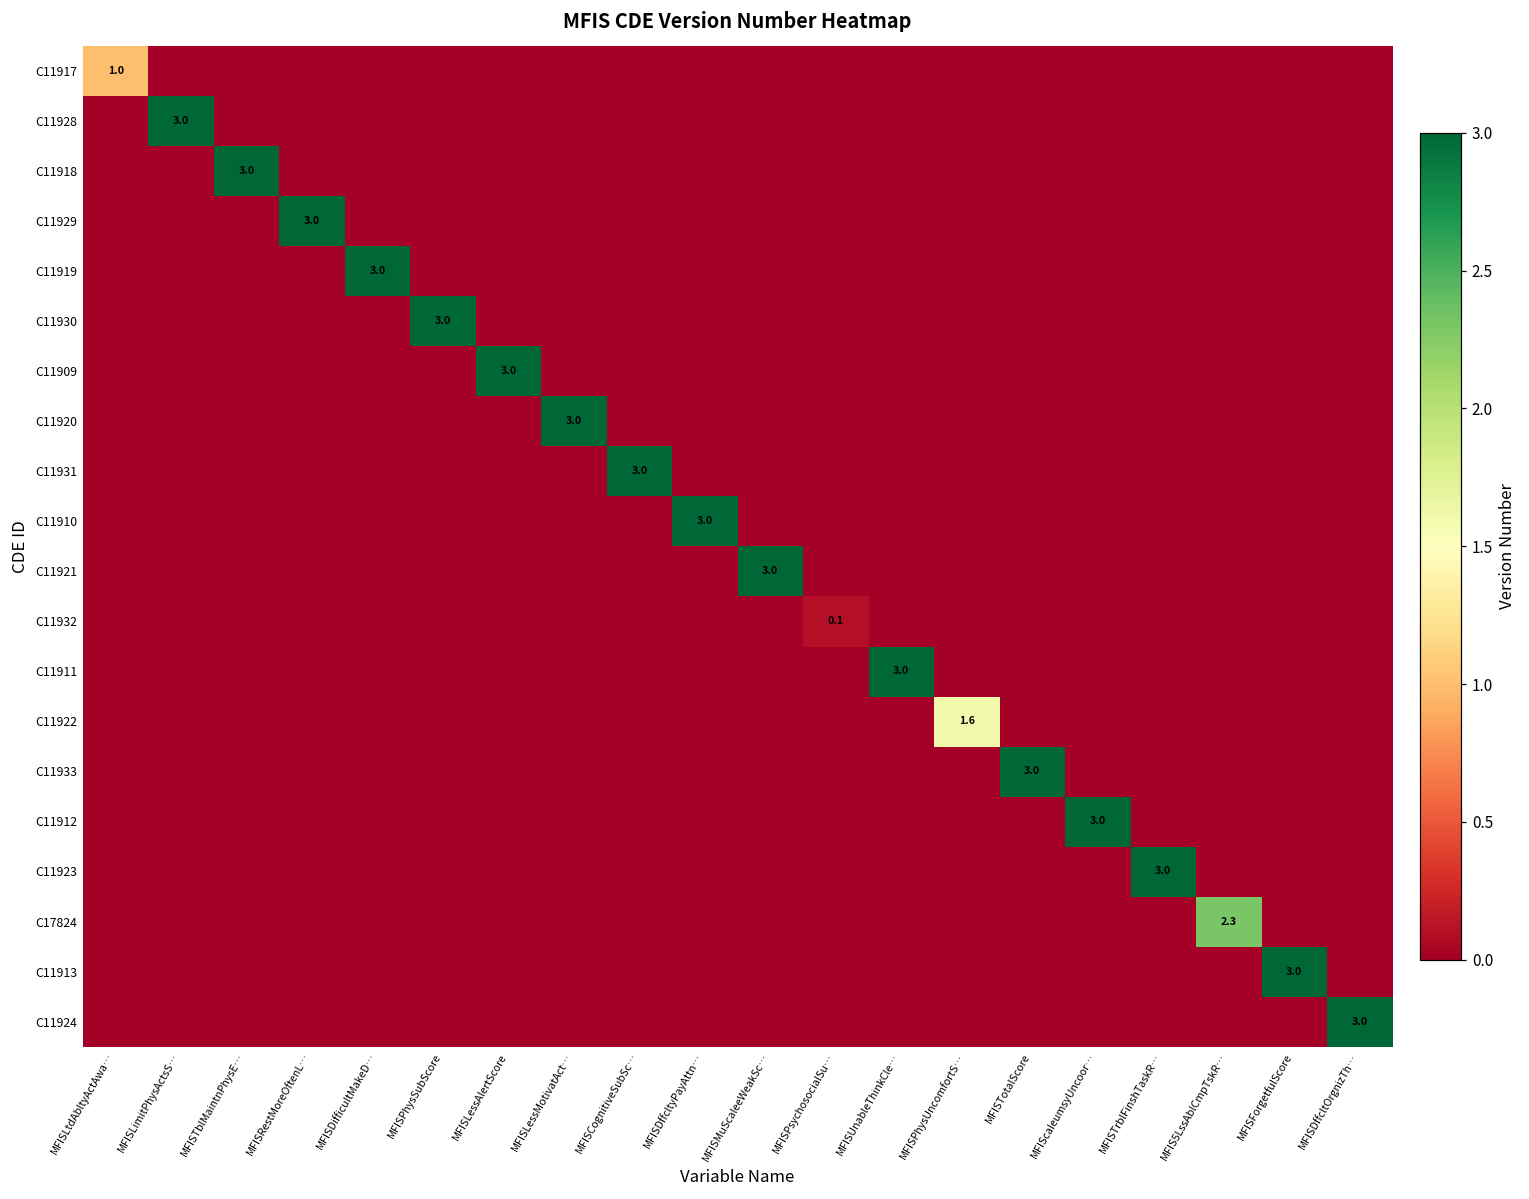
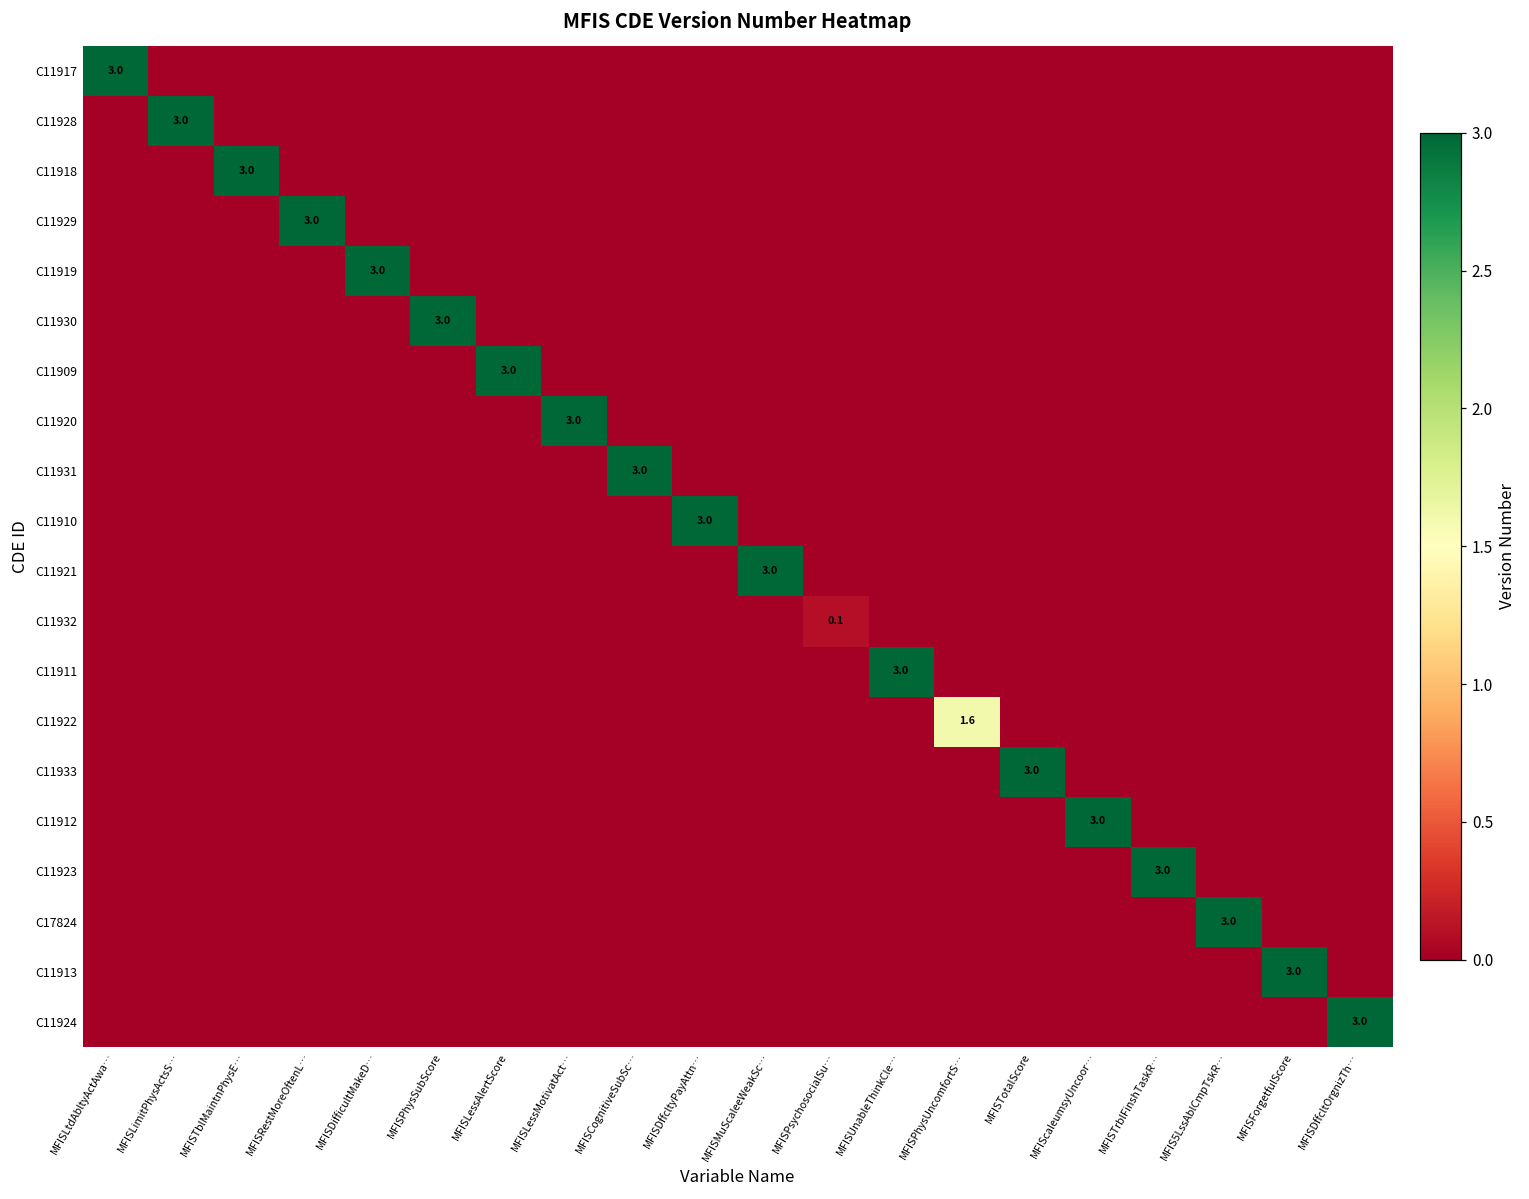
C11917, MFISLtdAbltyActAwa…: 1.0 -> 3.0
C17824, MFIS5LssAblCmpTskR…: 2.3 -> 3.0
